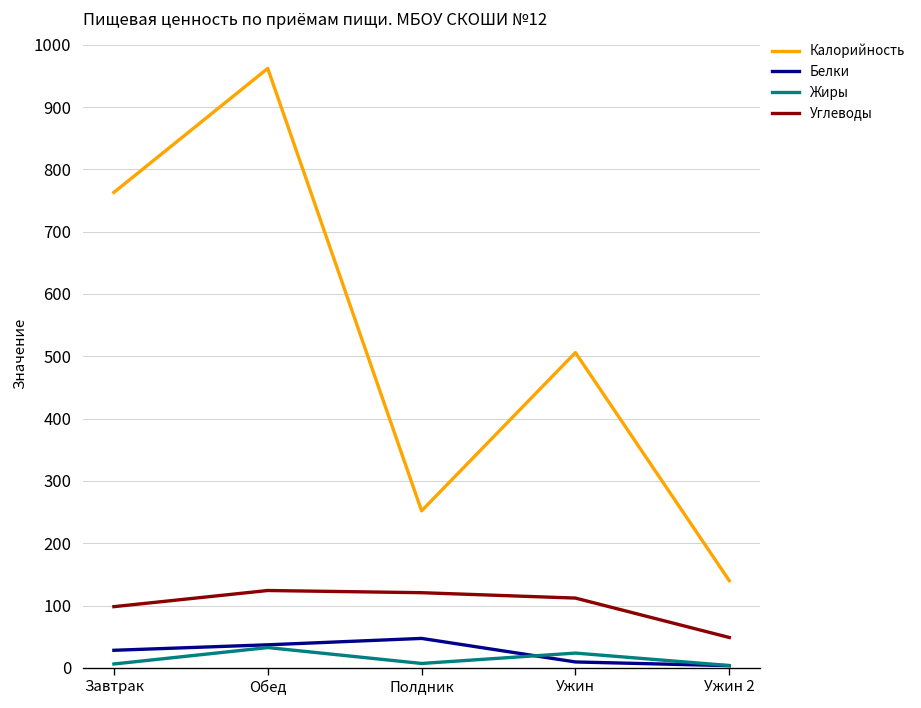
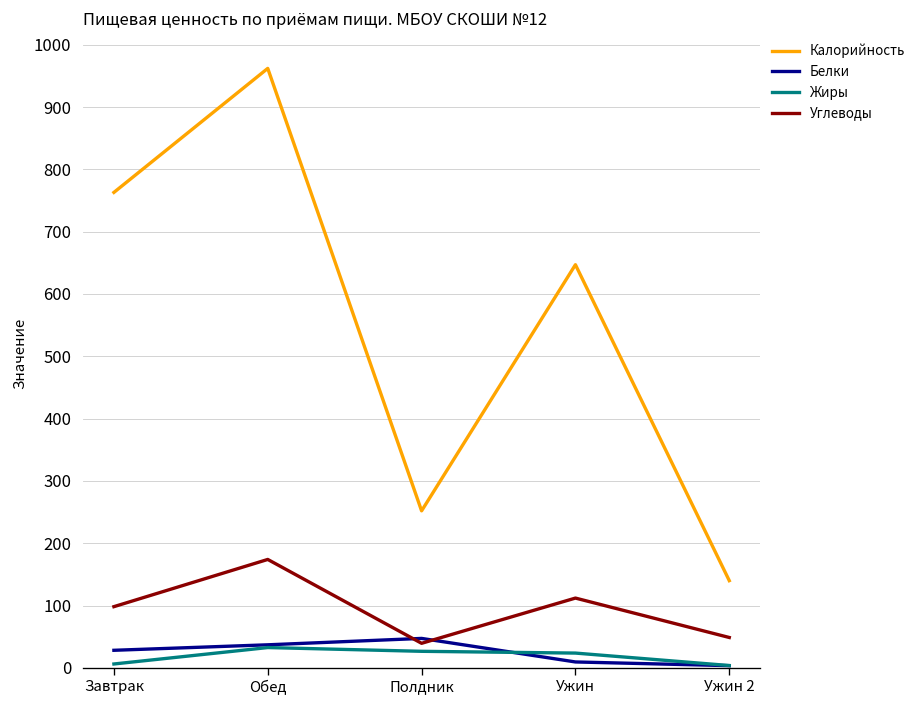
Углеводы, Обед: 120 -> 170
Жиры, Полдник: 10 -> 30
Углеводы, Полдник: 120 -> 40
Калорийность, Ужин: 510 -> 650
